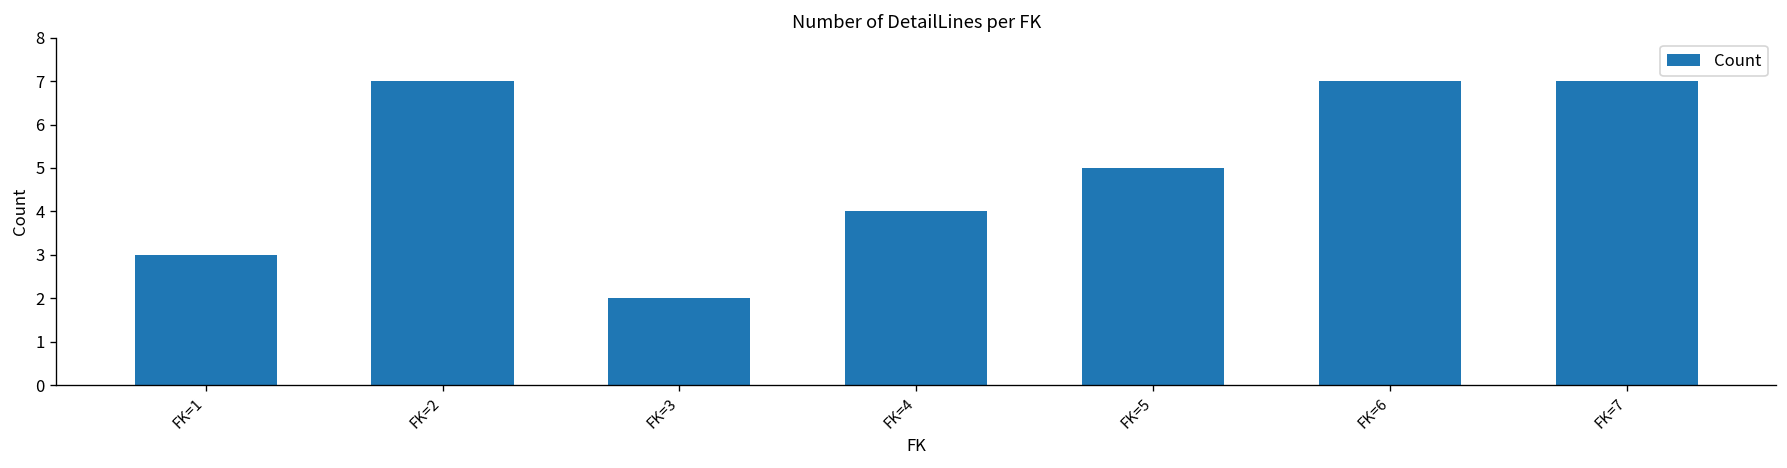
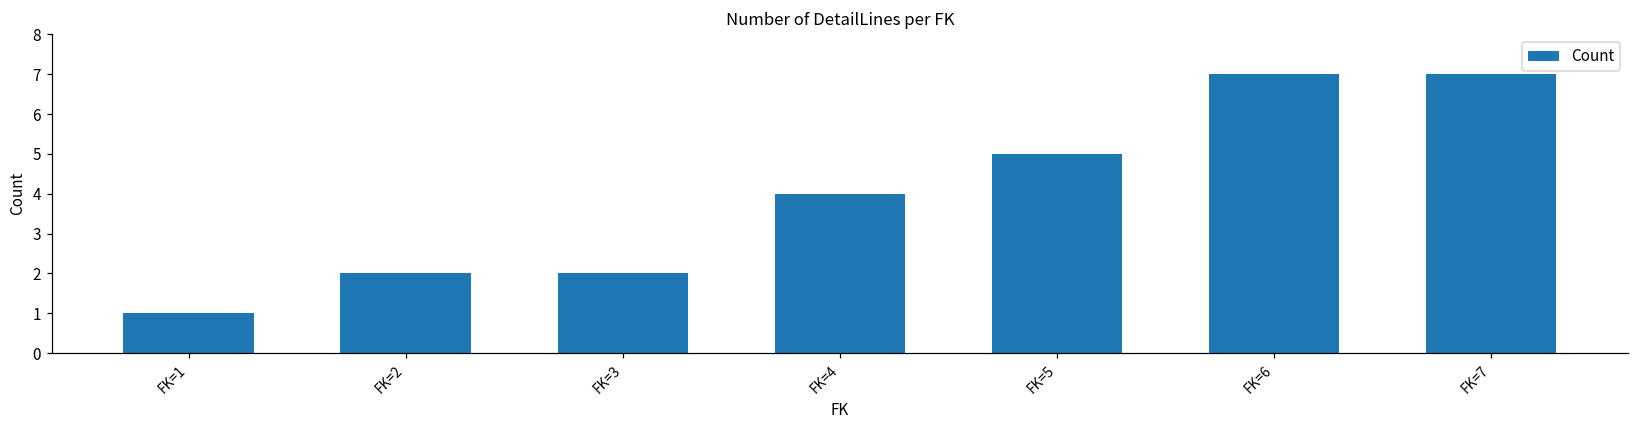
FK=1: 3 -> 1
FK=2: 7 -> 2
